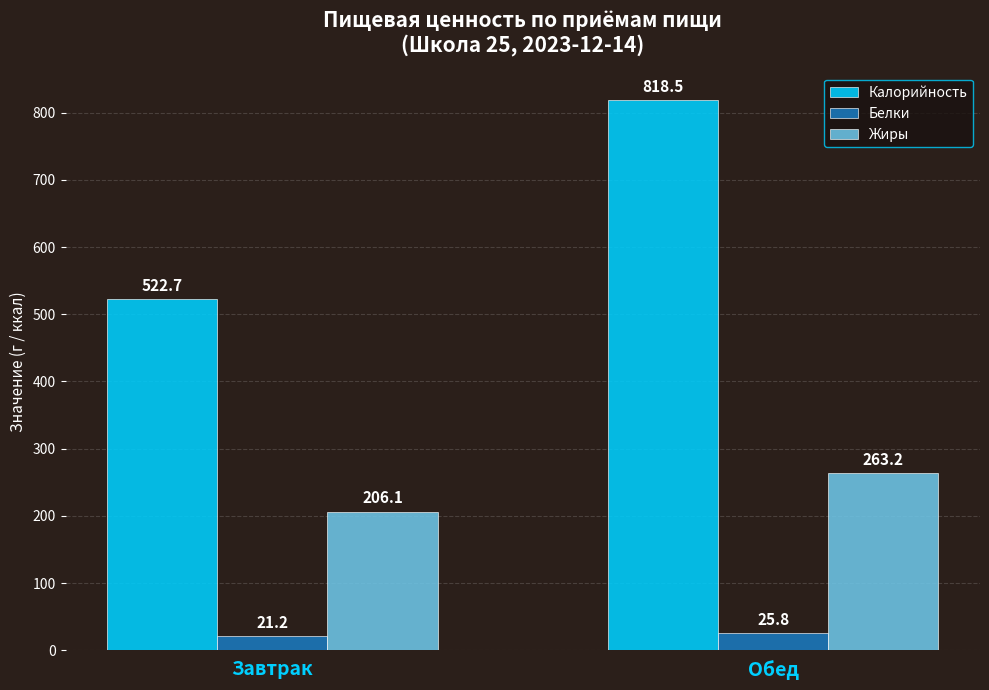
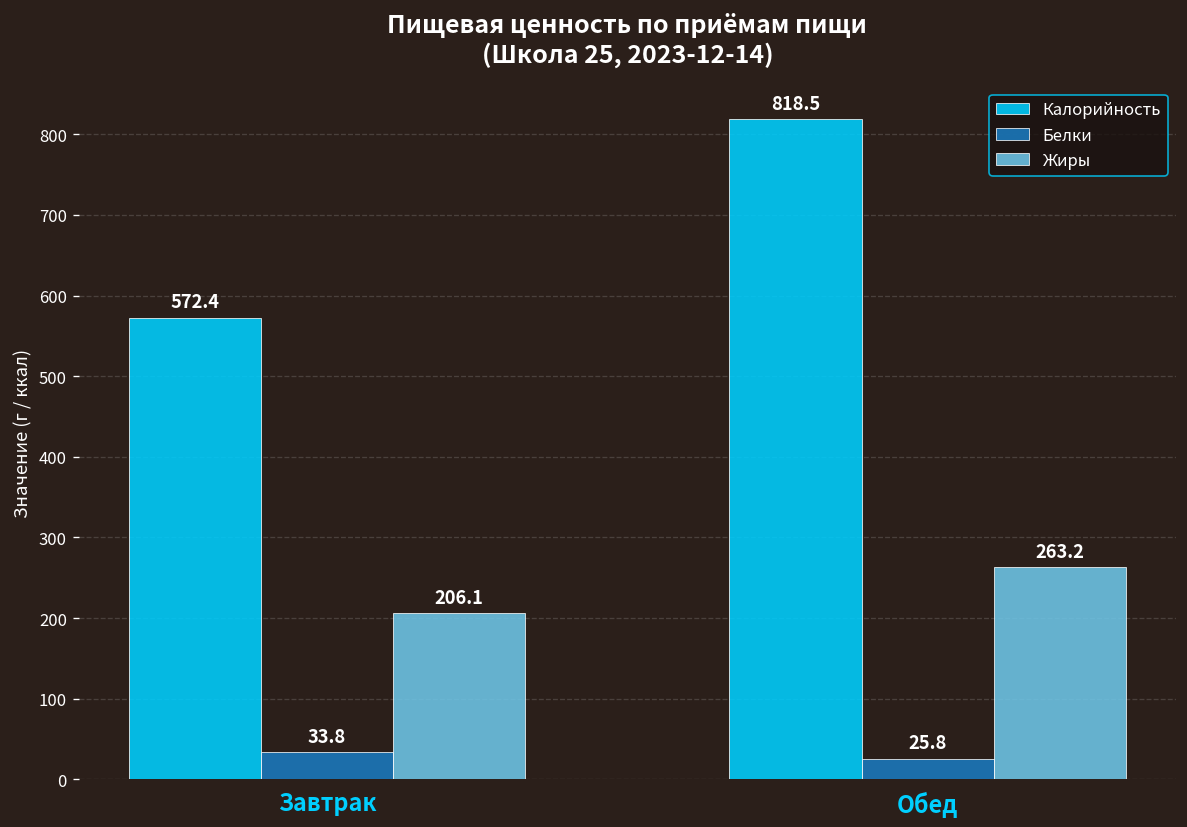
Калорийность, Завтрак: 522.7 -> 572.4
Белки, Завтрак: 21.2 -> 33.8
